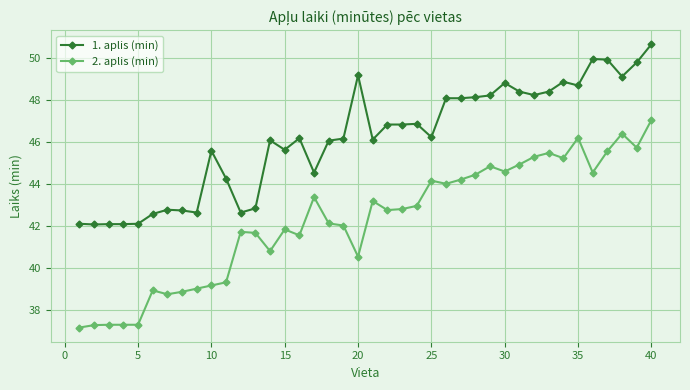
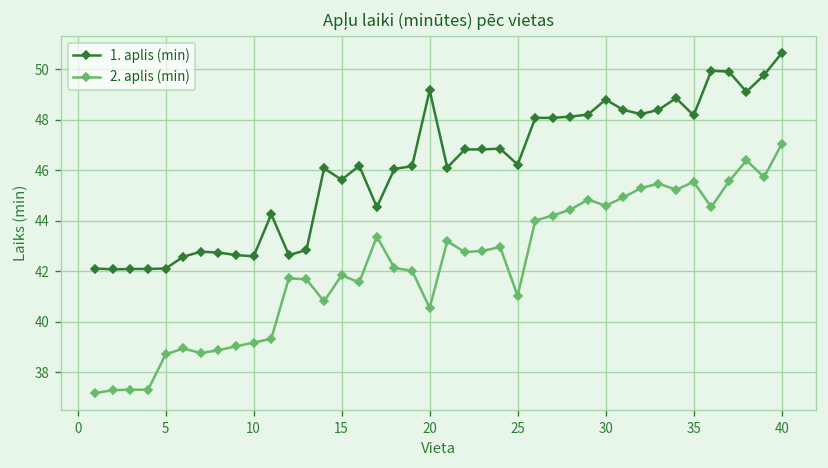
2. aplis (min), 5: 37.3 -> 38.7
1. aplis (min), 10: 45.6 -> 42.6
2. aplis (min), 25: 44.2 -> 41.0
1. aplis (min), 35: 48.7 -> 48.2
2. aplis (min), 35: 46.2 -> 45.5
